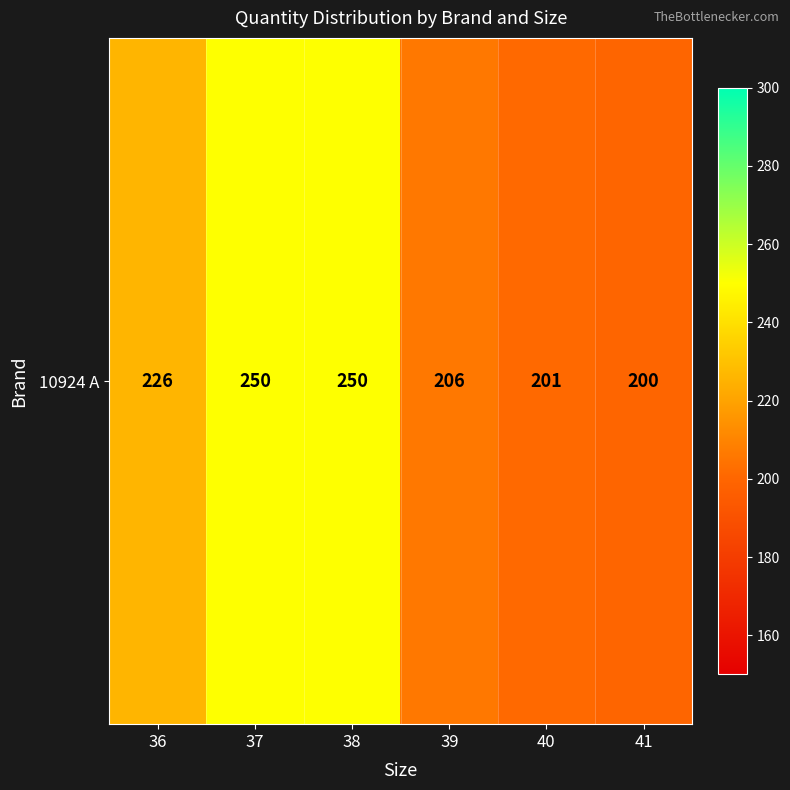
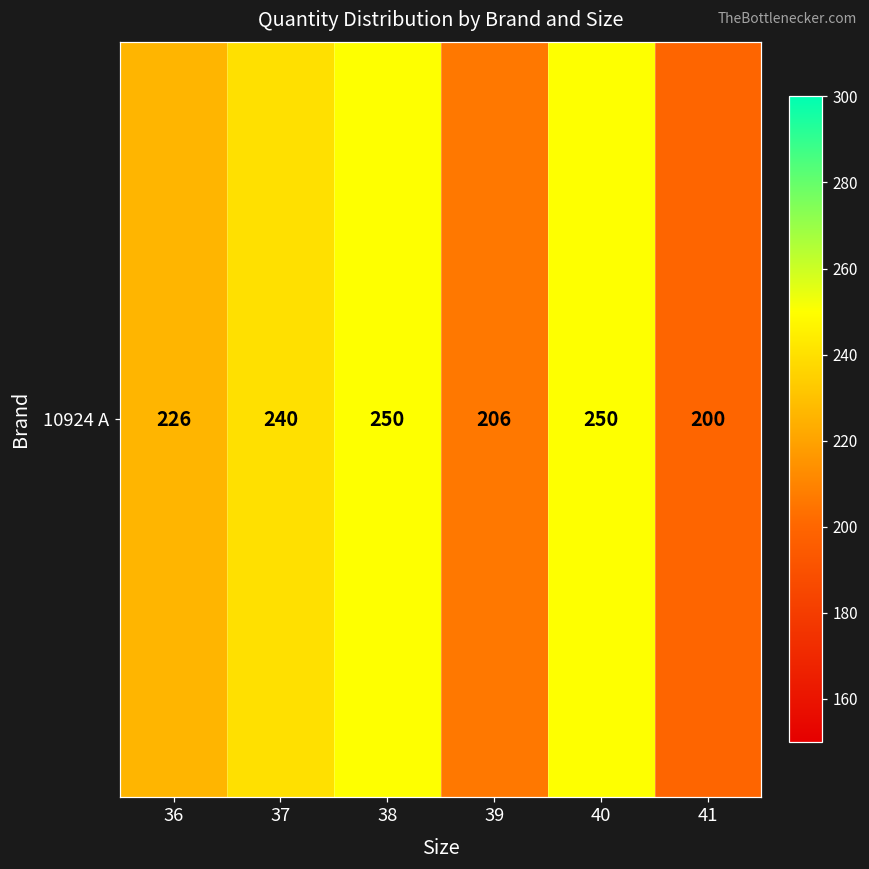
10924 A, 37: 250 -> 240
10924 A, 40: 201 -> 250
